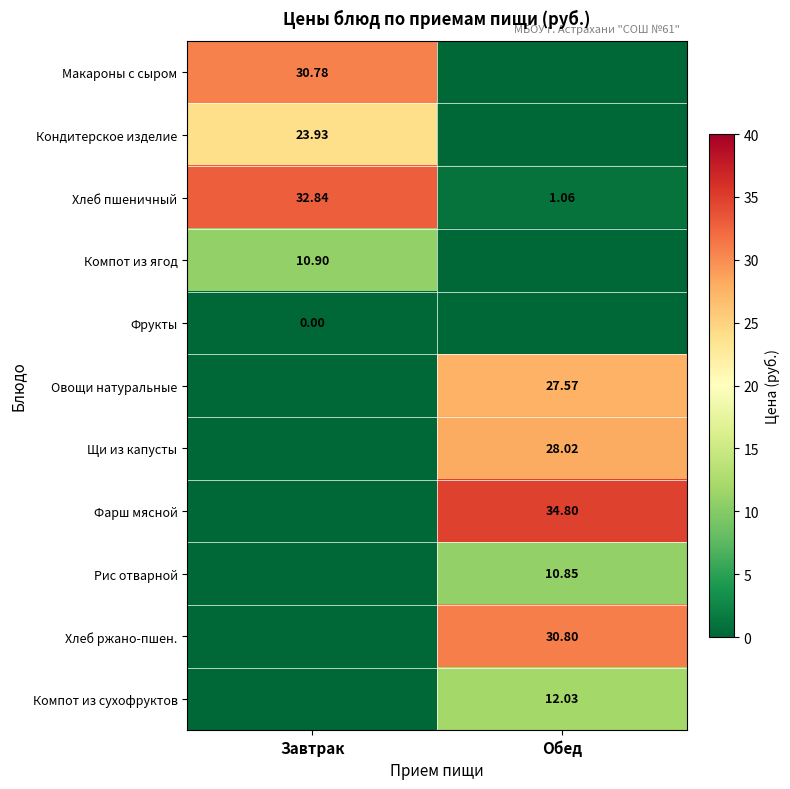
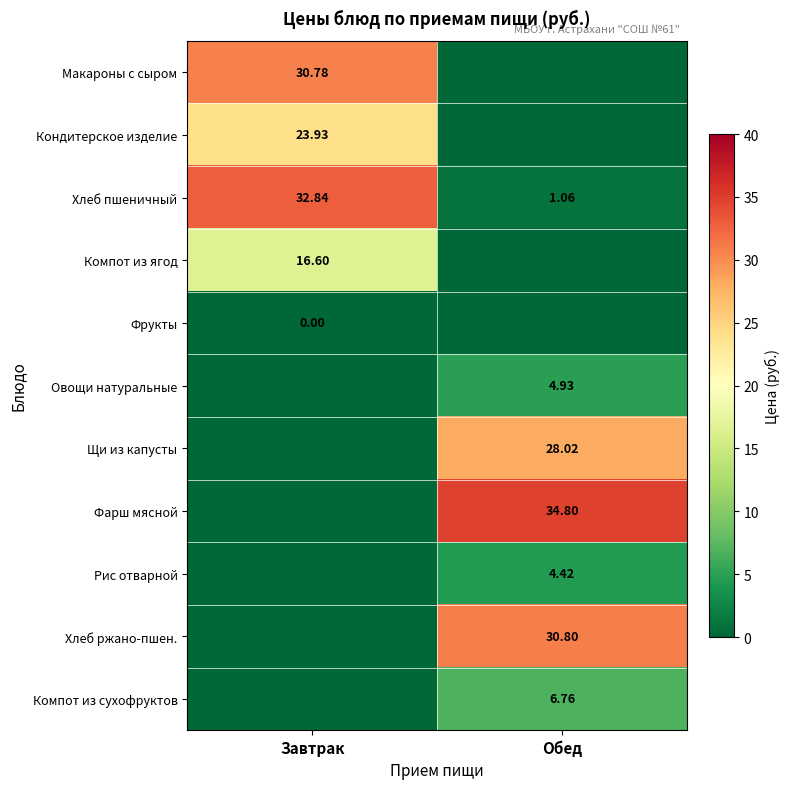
Компот из ягод, Завтрак: 10.90 -> 16.60
Овощи натуральные, Обед: 27.57 -> 4.93
Рис отварной, Обед: 10.85 -> 4.42
Компот из сухофруктов, Обед: 12.03 -> 6.76
